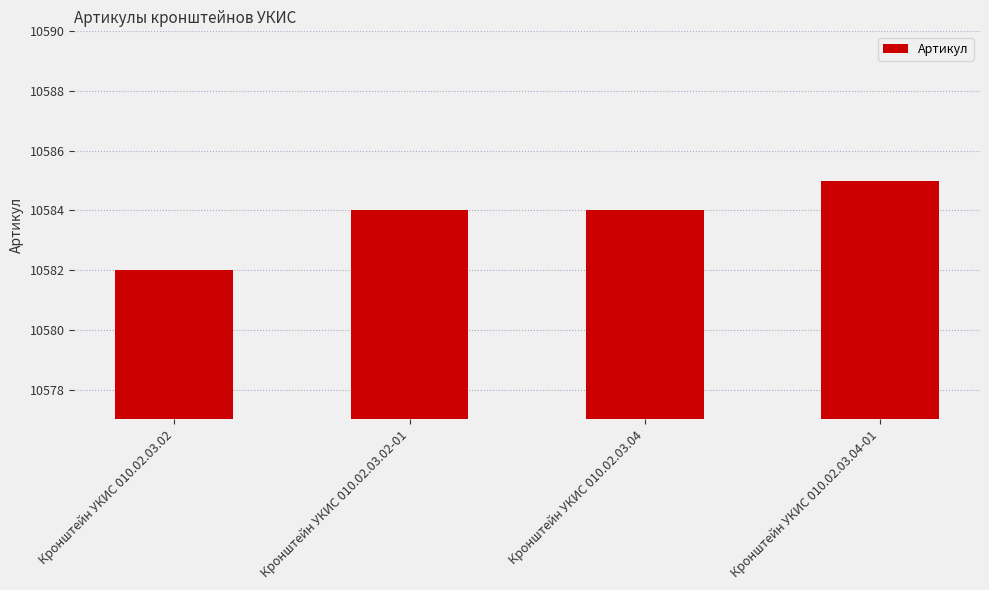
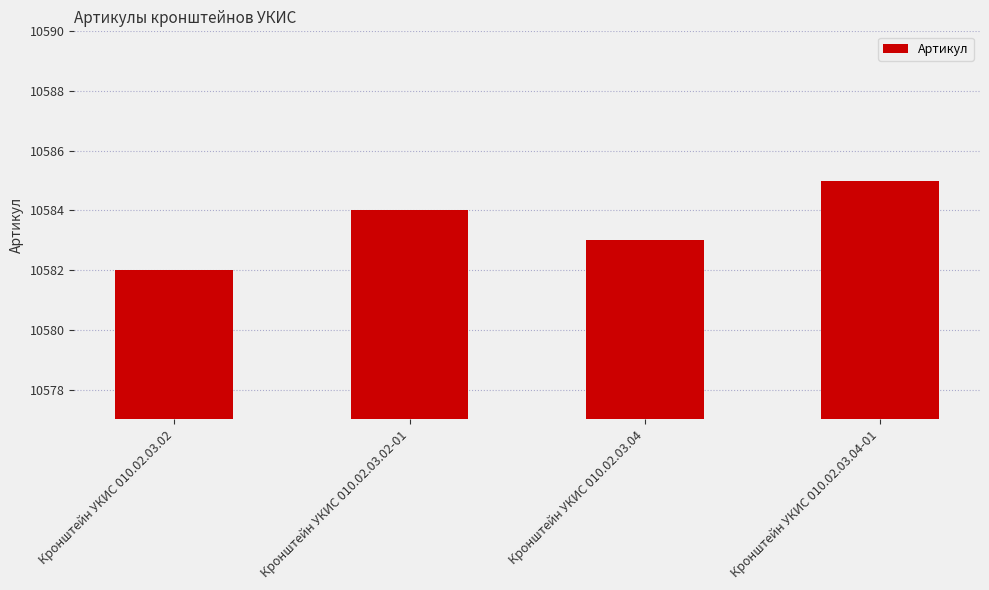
Кронштейн УКИС 010.02.03.04: 10584 -> 10583
